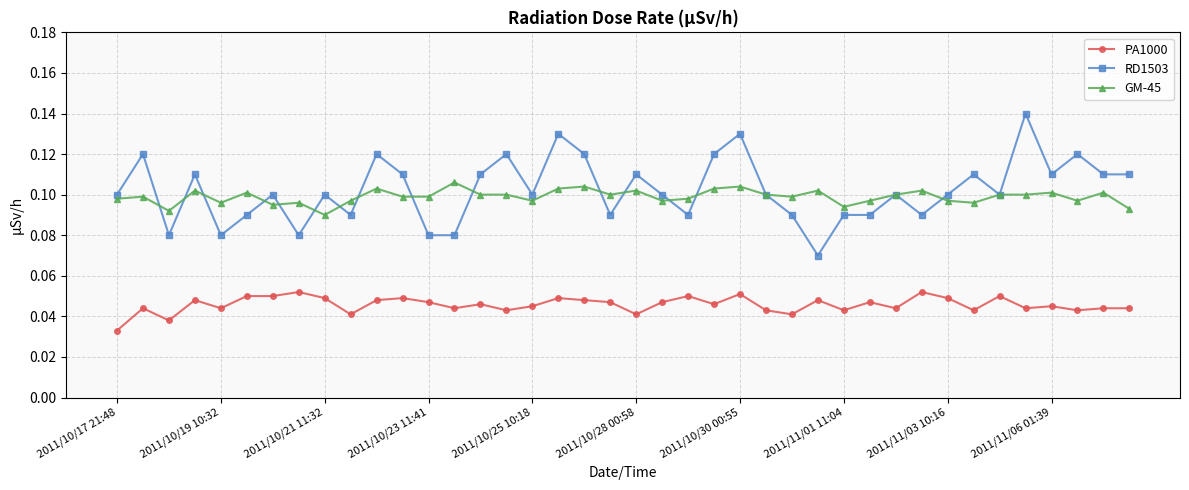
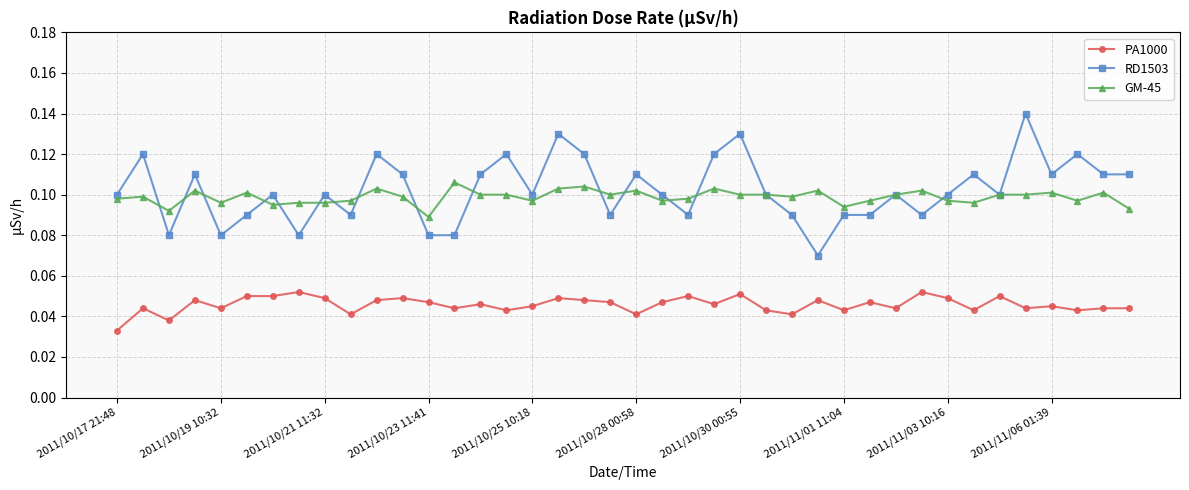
GM-45, 2011/10/21 11:32: 0.090 -> 0.096
GM-45, 2011/10/23 11:41: 0.099 -> 0.089
GM-45, 2011/10/30 00:55: 0.104 -> 0.100
